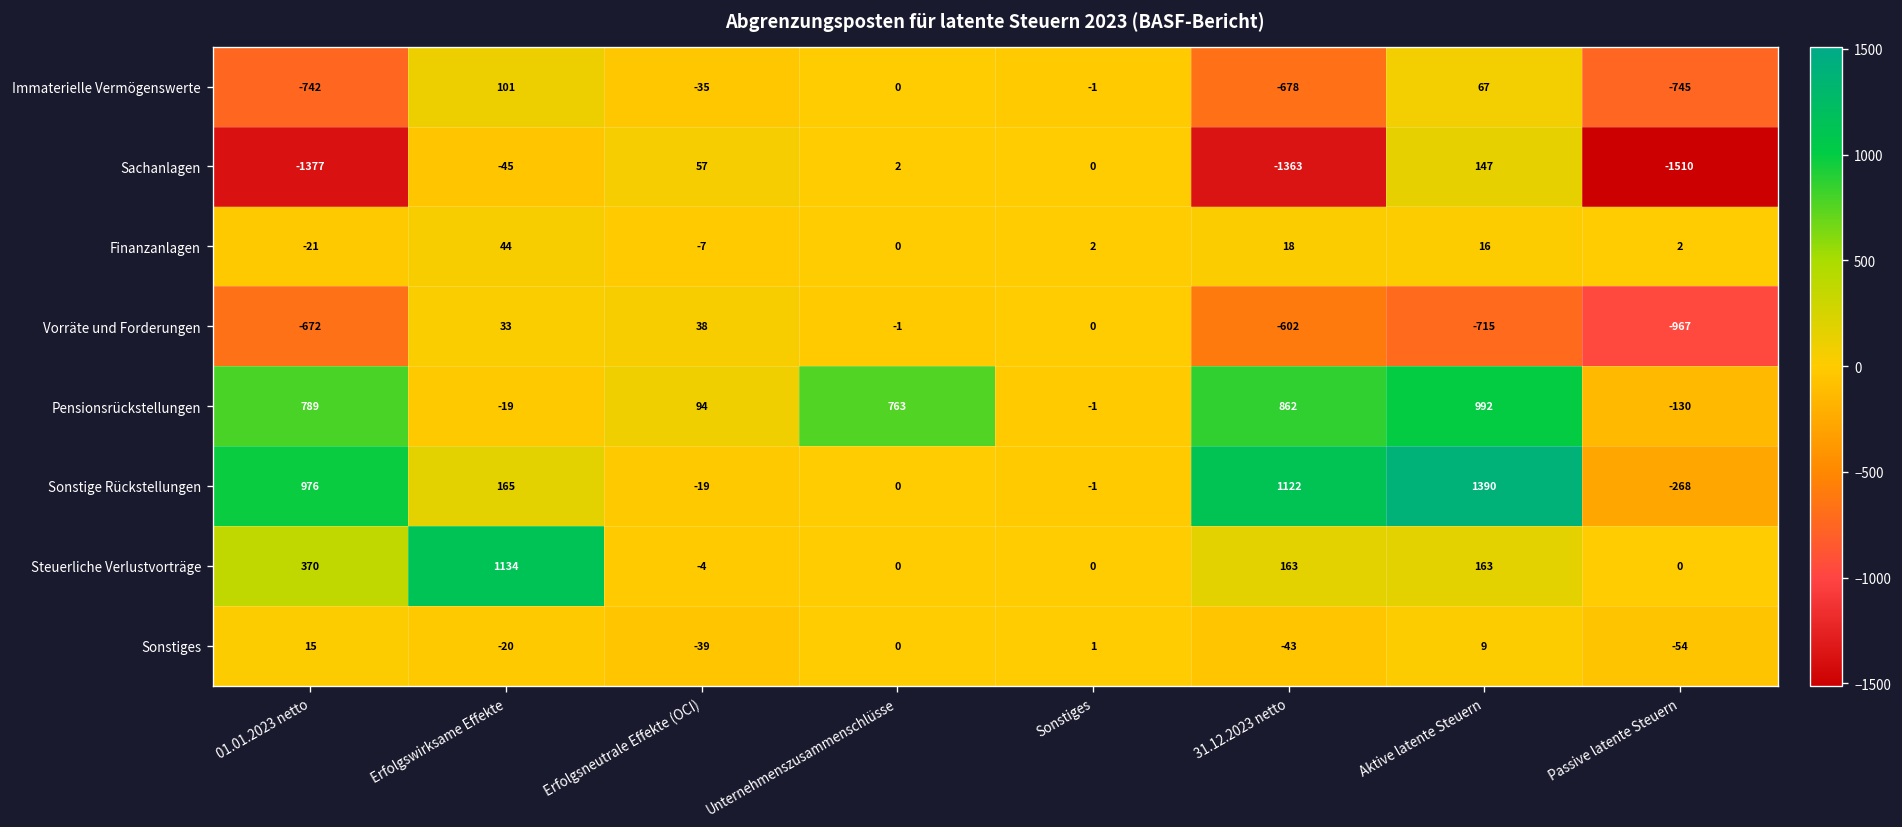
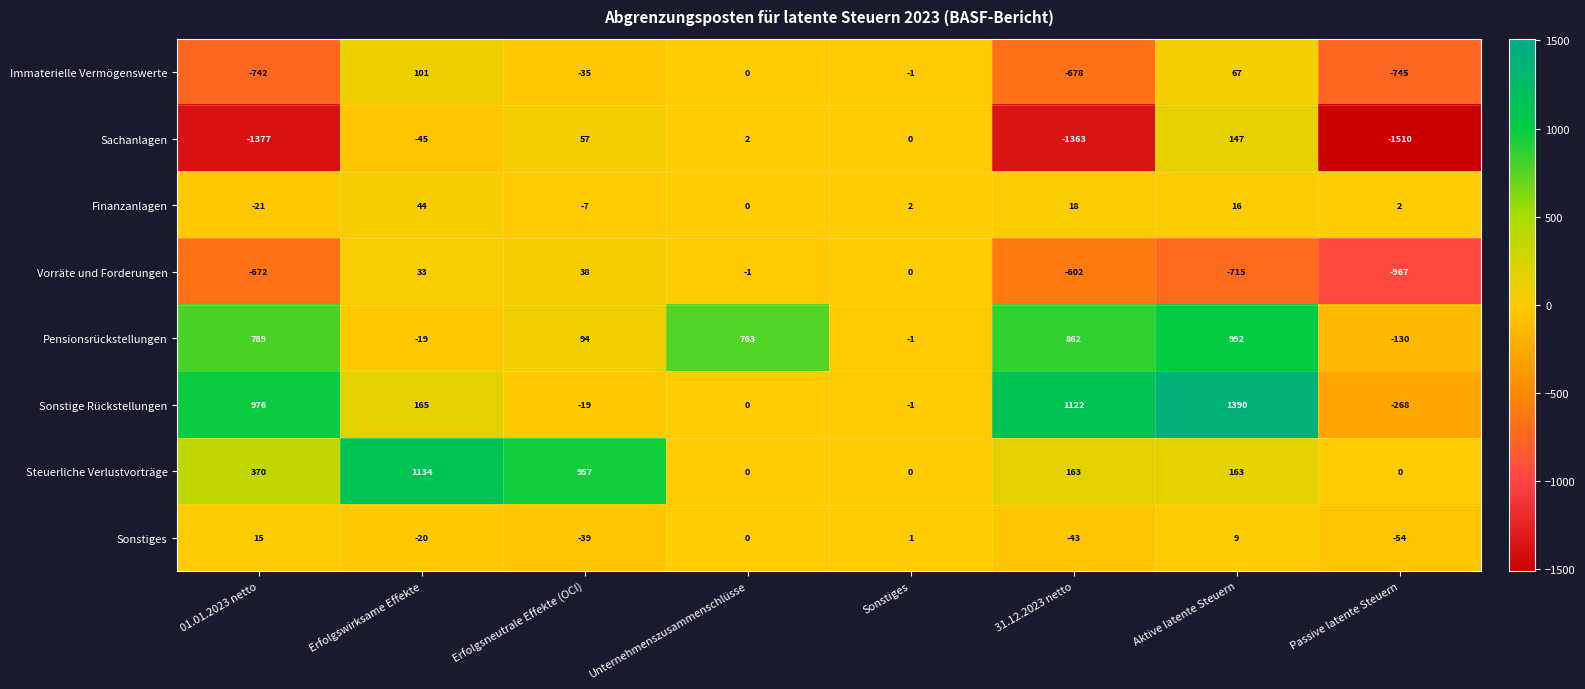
Steuerliche Verlustvorträge, Erfolgsneutrale Effekte (OCI): -4 -> 957
